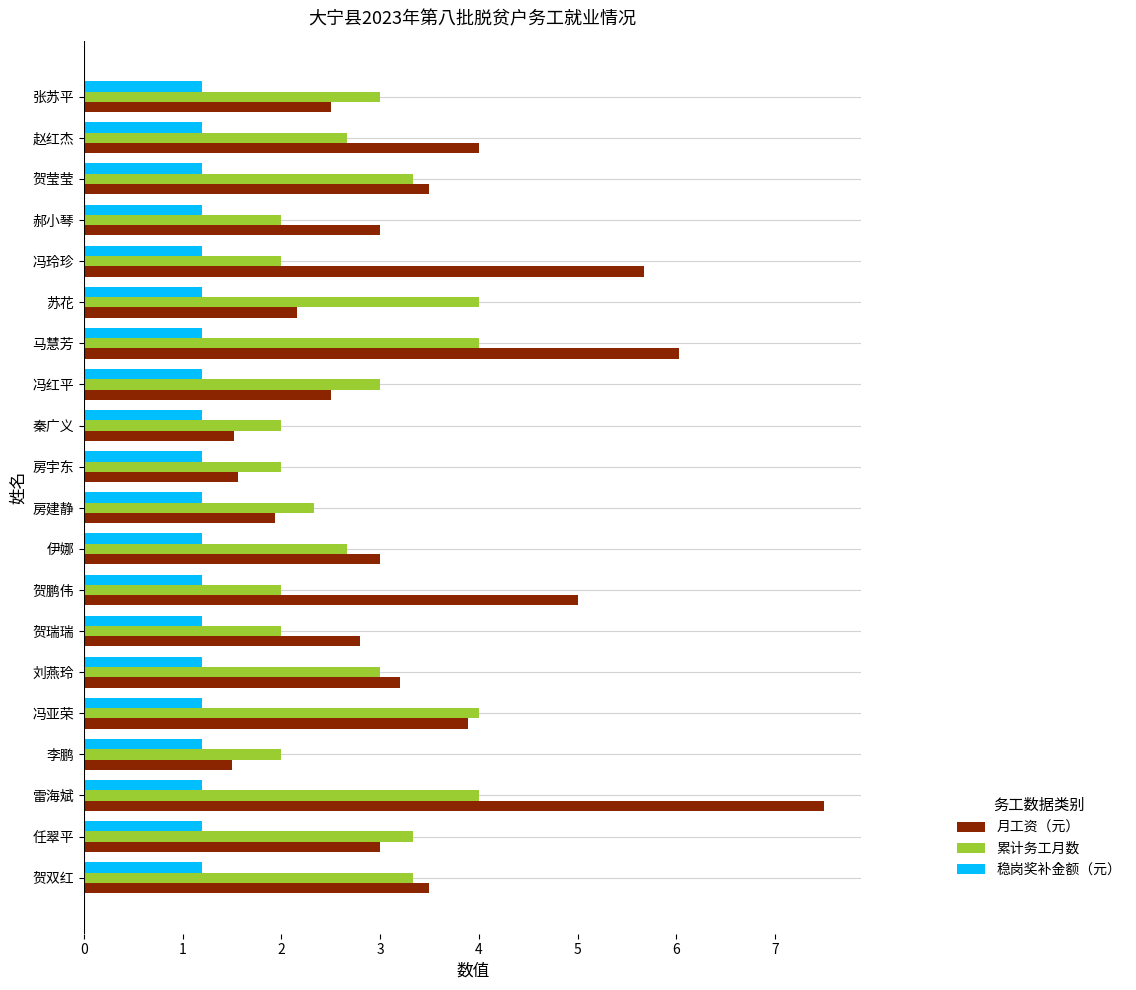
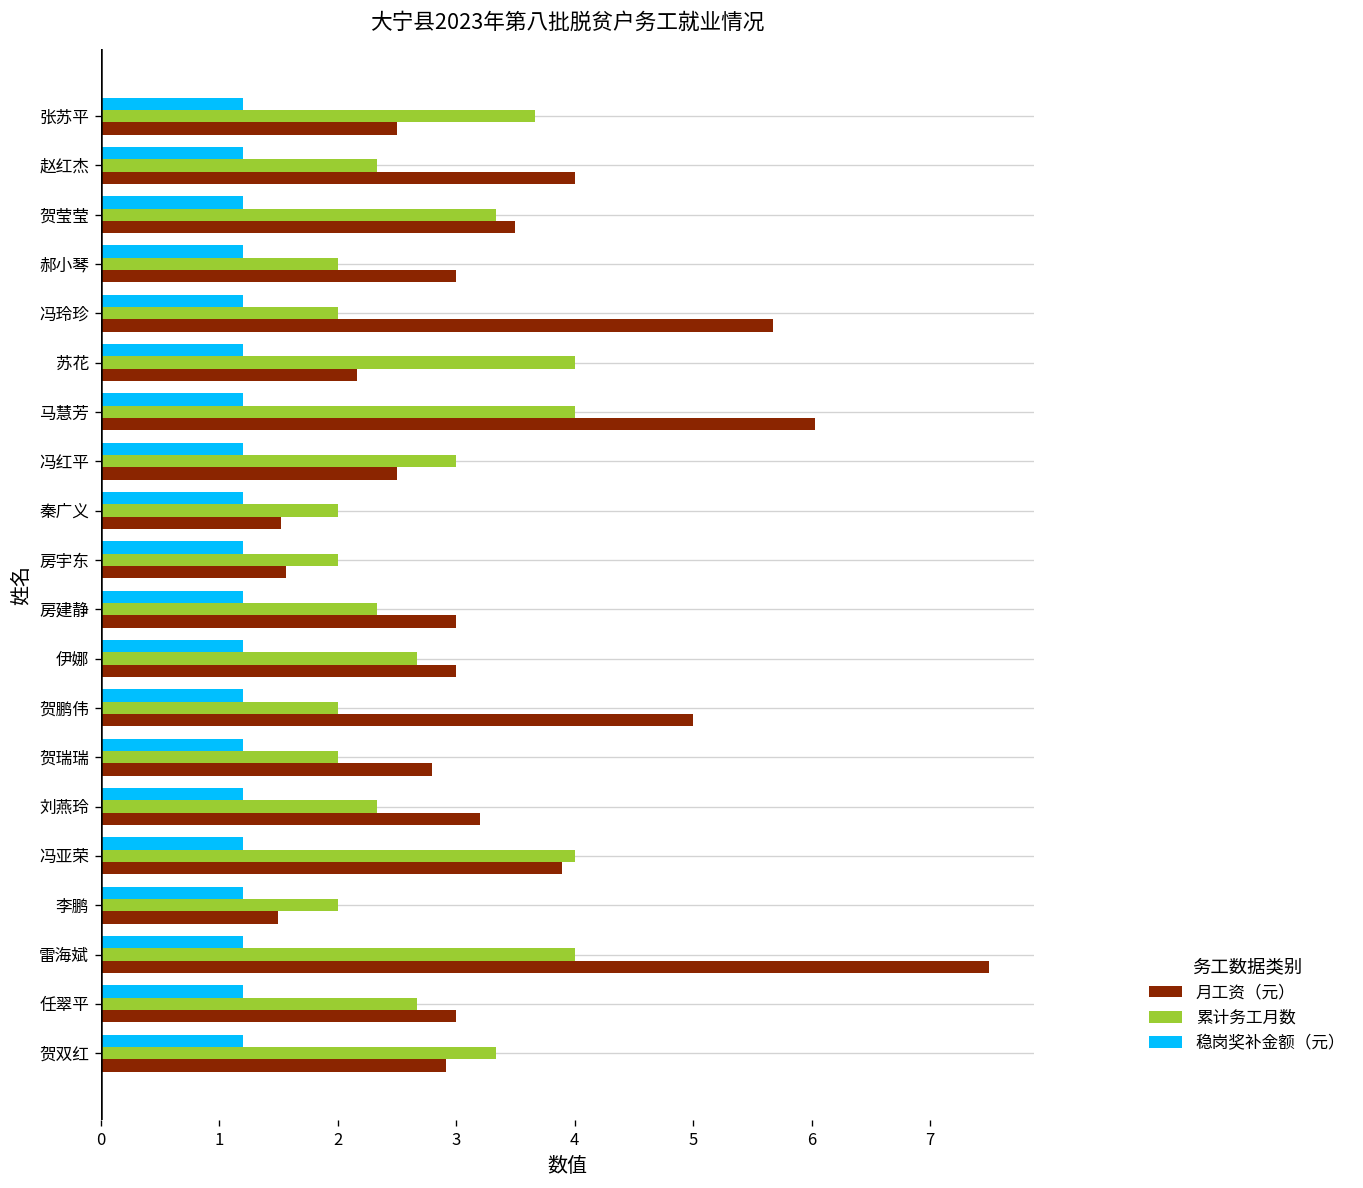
累计务工月数, 张苏平: 3.0 -> 3.7
累计务工月数, 赵红杰: 2.7 -> 2.3
月工资（元）, 房建静: 1.9 -> 3.0
累计务工月数, 刘燕玲: 3.0 -> 2.3
累计务工月数, 任翠平: 3.3 -> 2.7
月工资（元）, 贺双红: 3.5 -> 2.9
